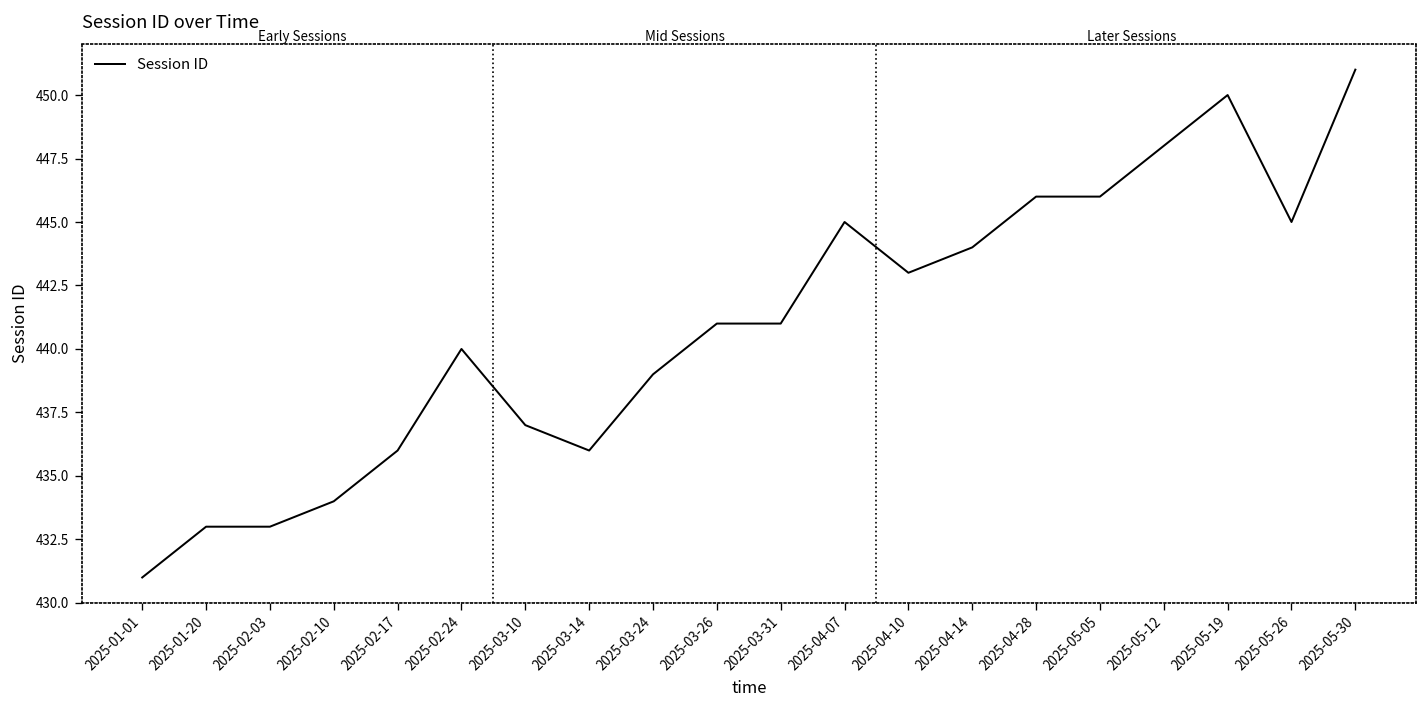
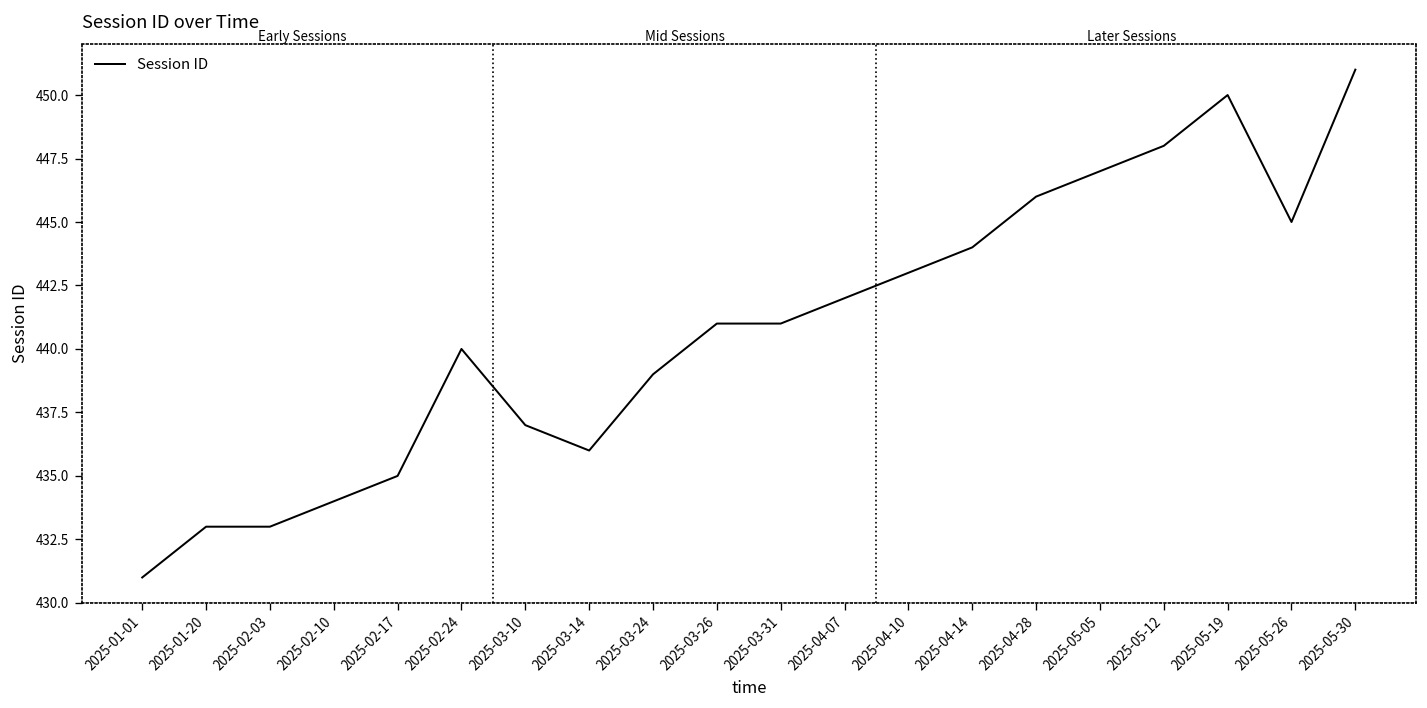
2025-02-17: 436 -> 435
2025-04-07: 445 -> 442
2025-05-05: 446 -> 447
